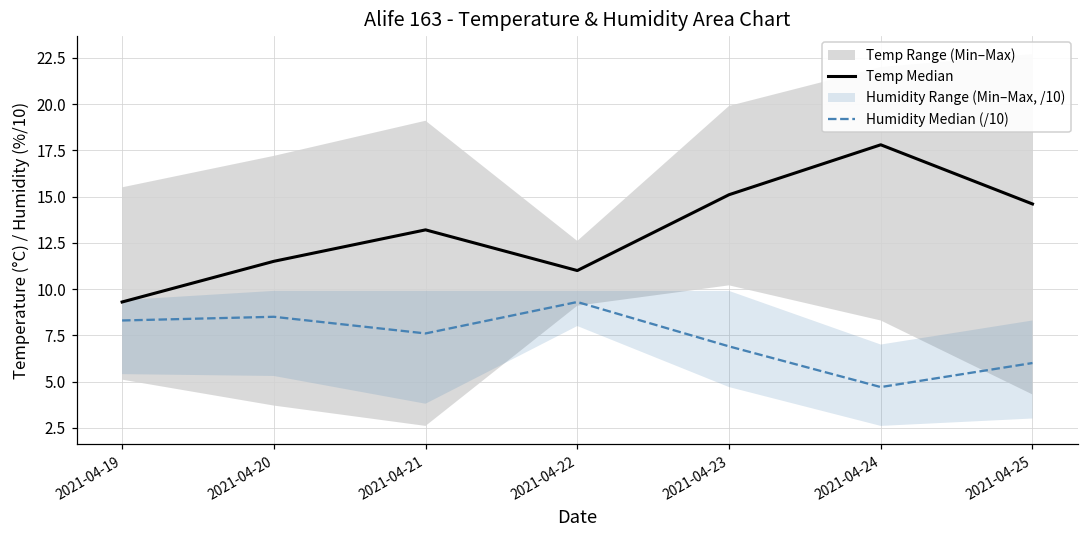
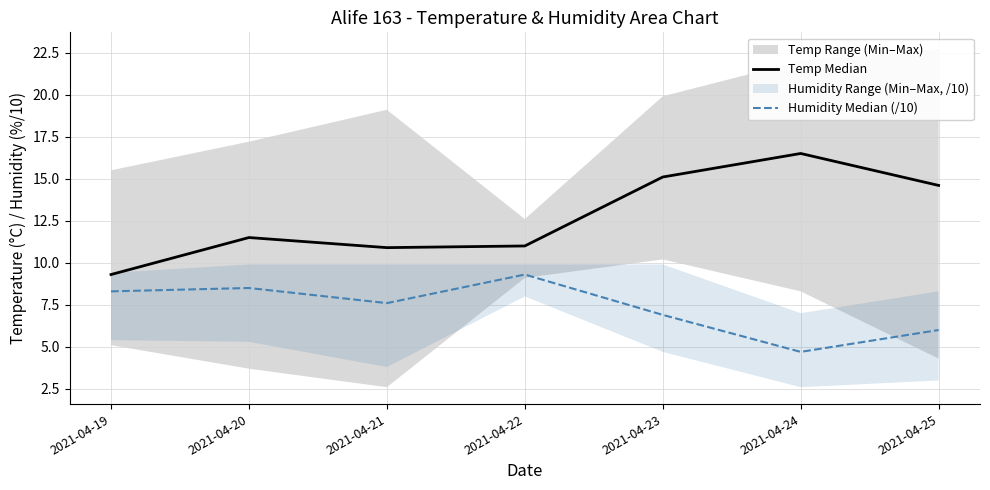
Temp Median, 2021-04-21: 13.2 -> 10.9
Temp Median, 2021-04-24: 17.8 -> 16.5
